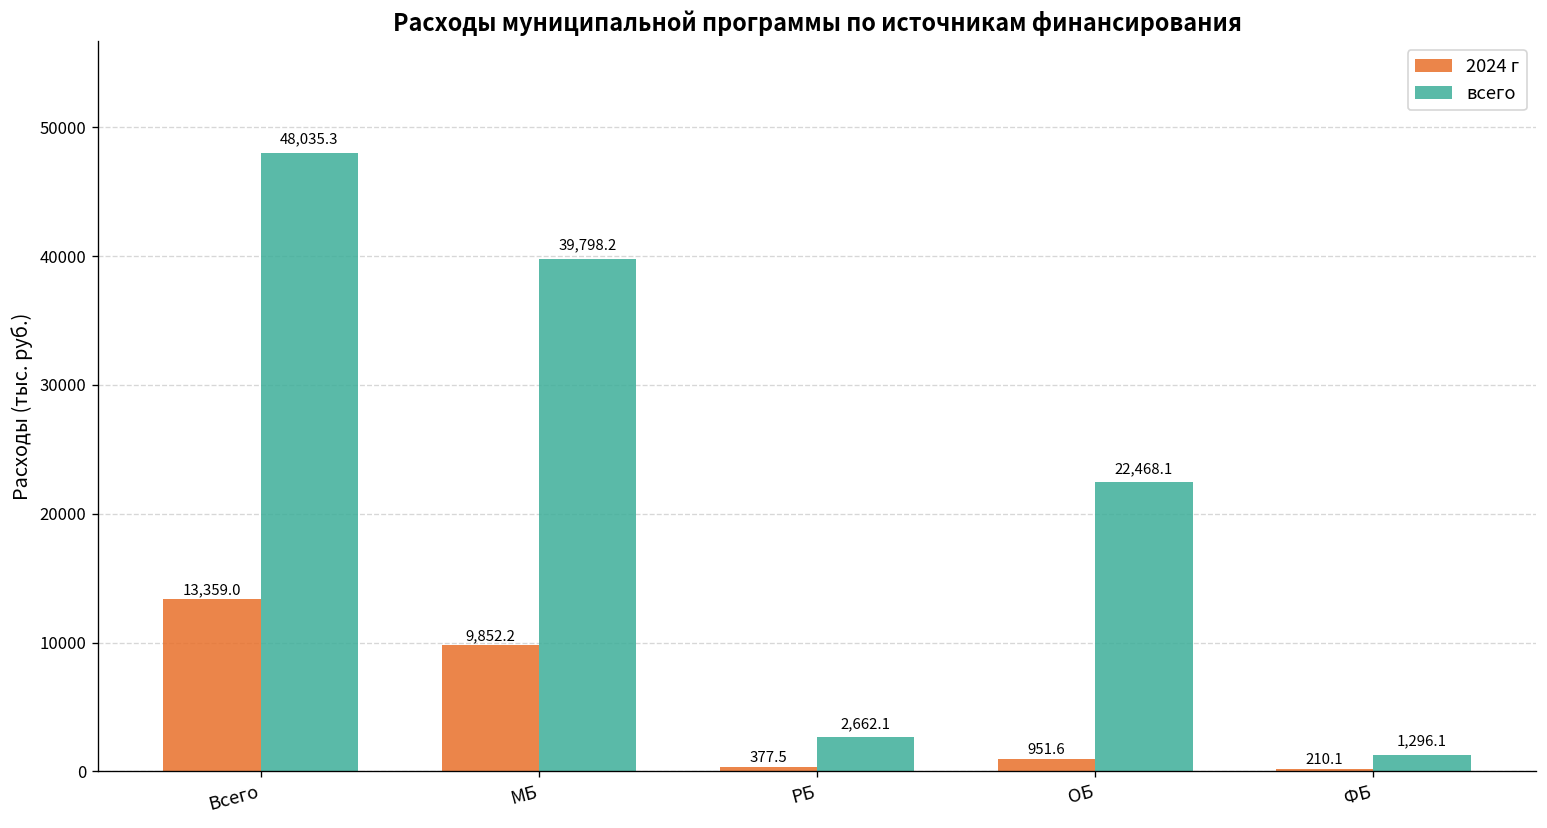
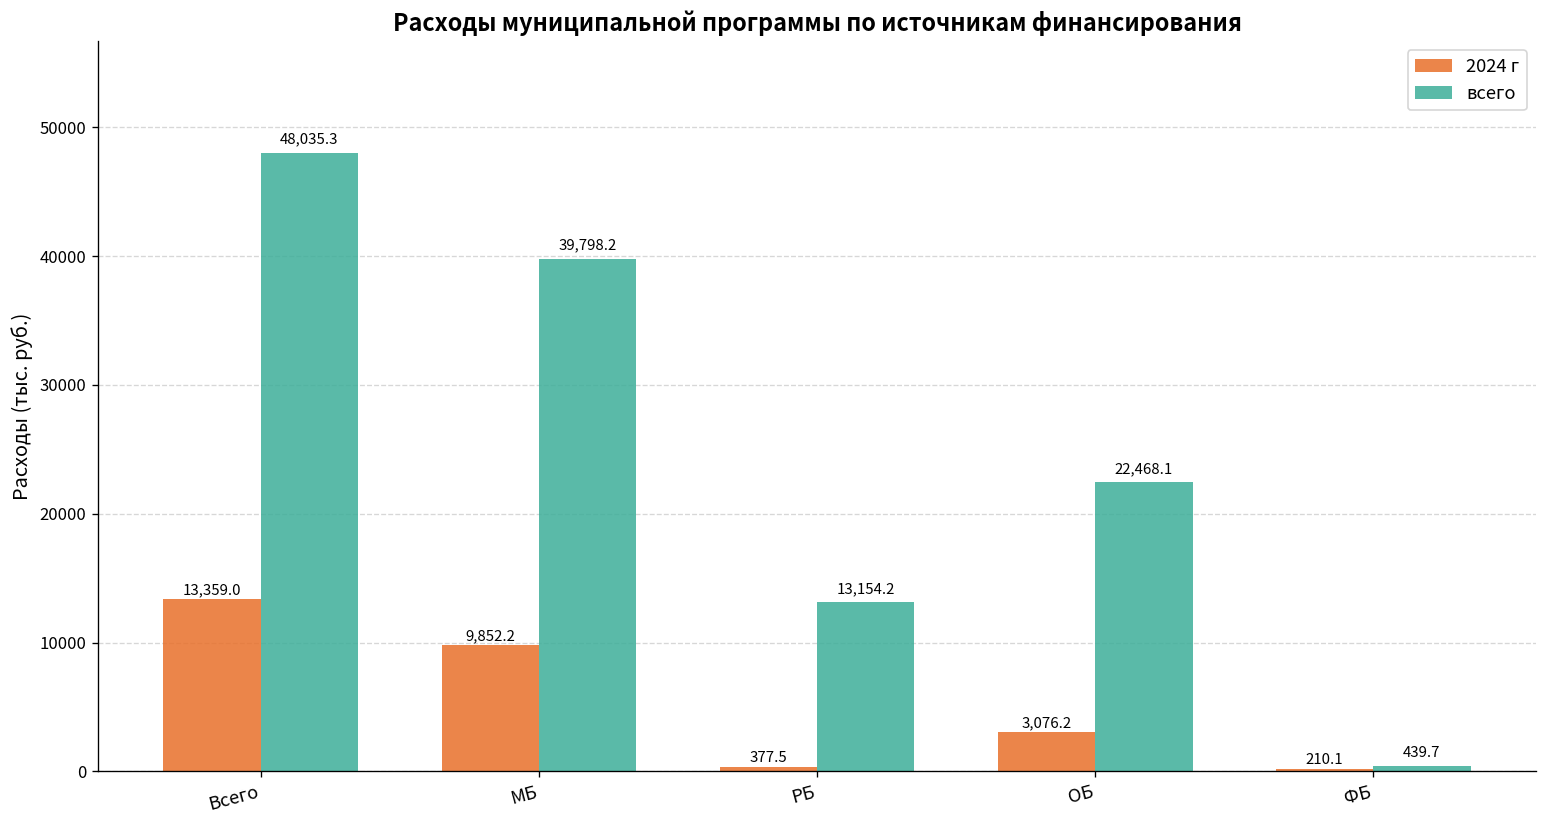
всего, РБ: 2,662.1 -> 13,154.2
2024 г, ОБ: 951.6 -> 3,076.2
всего, ФБ: 1,296.1 -> 439.7
